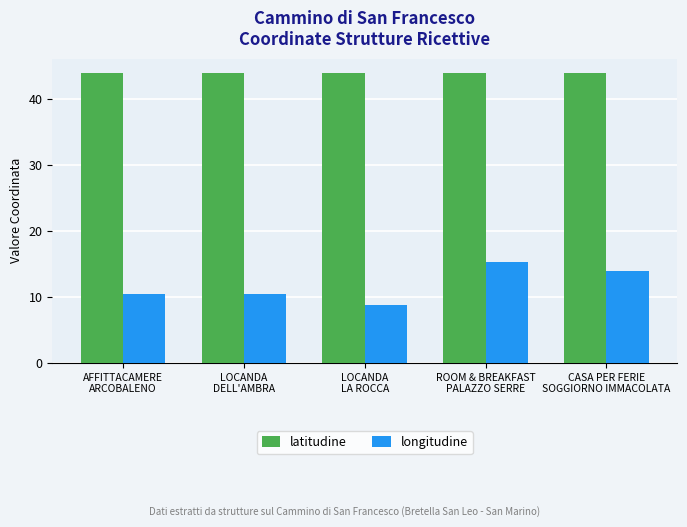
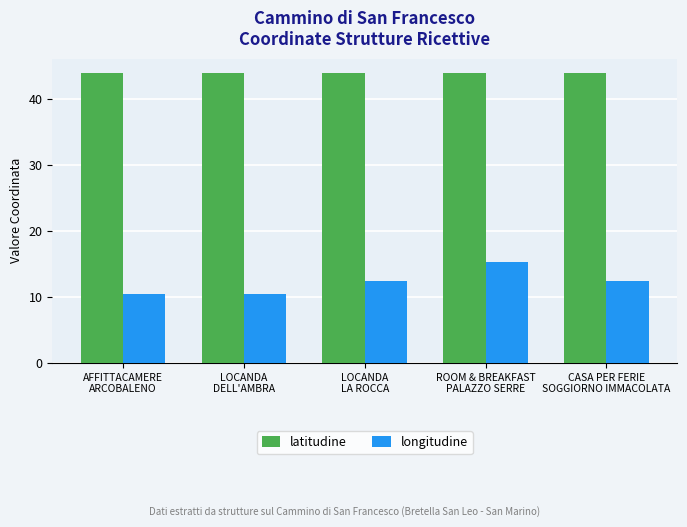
longitudine, LOCANDA LA ROCCA: 9 -> 12
longitudine, CASA PER FERIE SOGGIORNO IMMACOLATA: 14 -> 12
